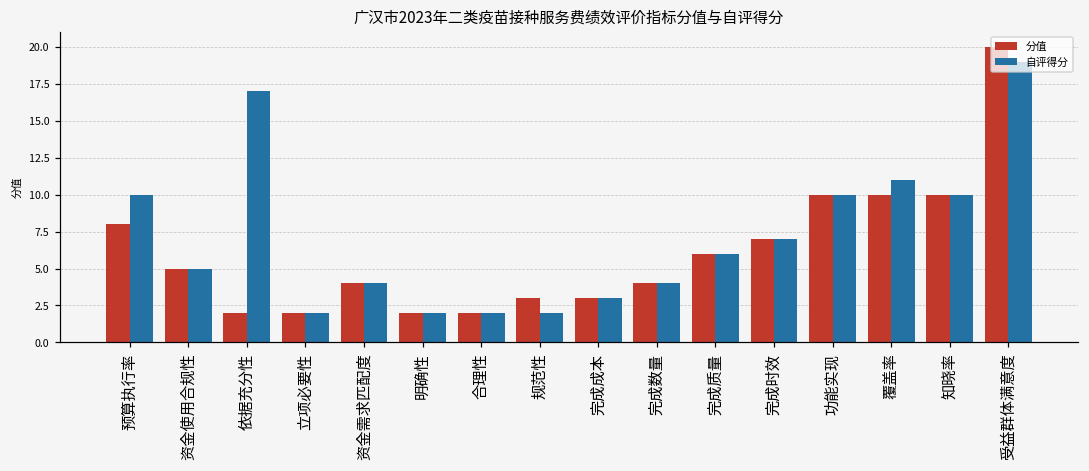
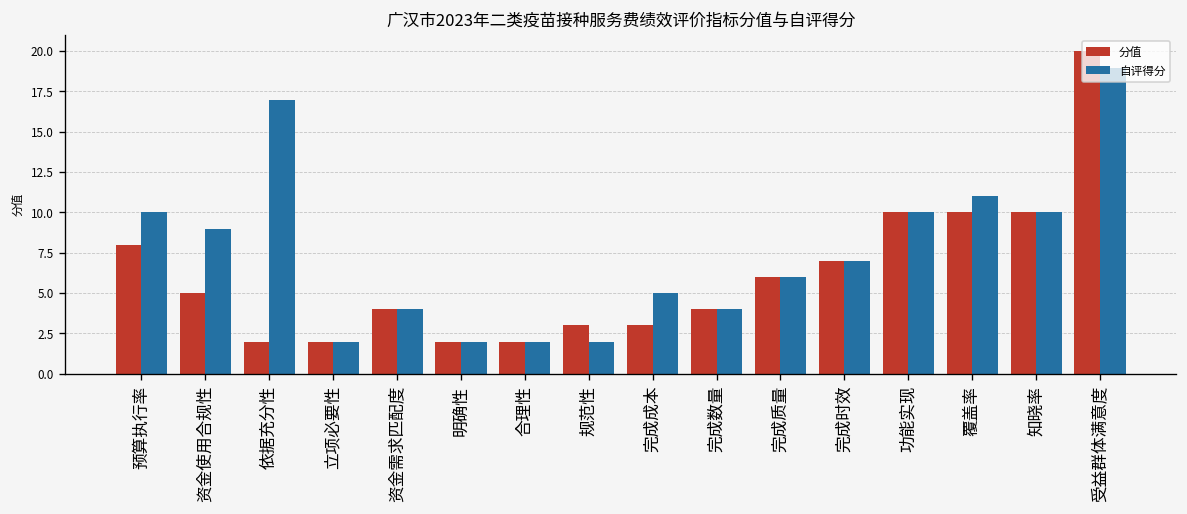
自评得分, 资金使用合规性: 5 -> 9
自评得分, 完成成本: 3 -> 5
